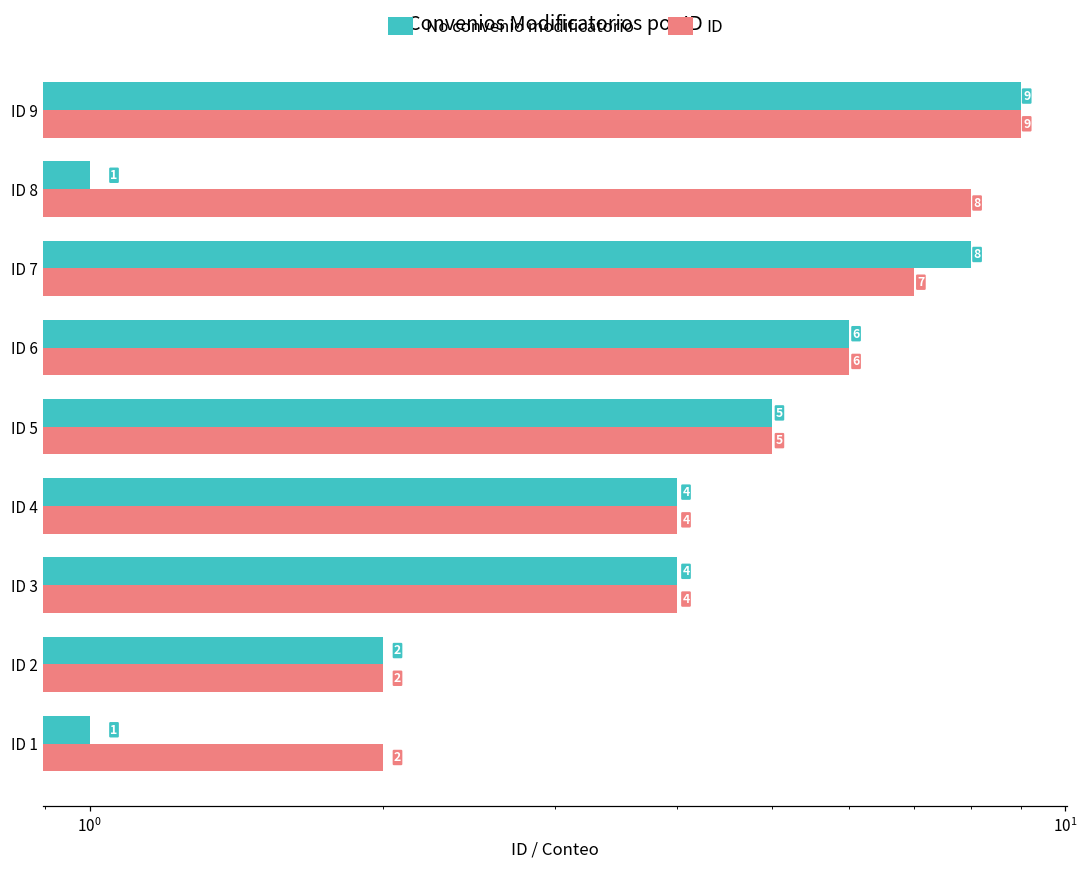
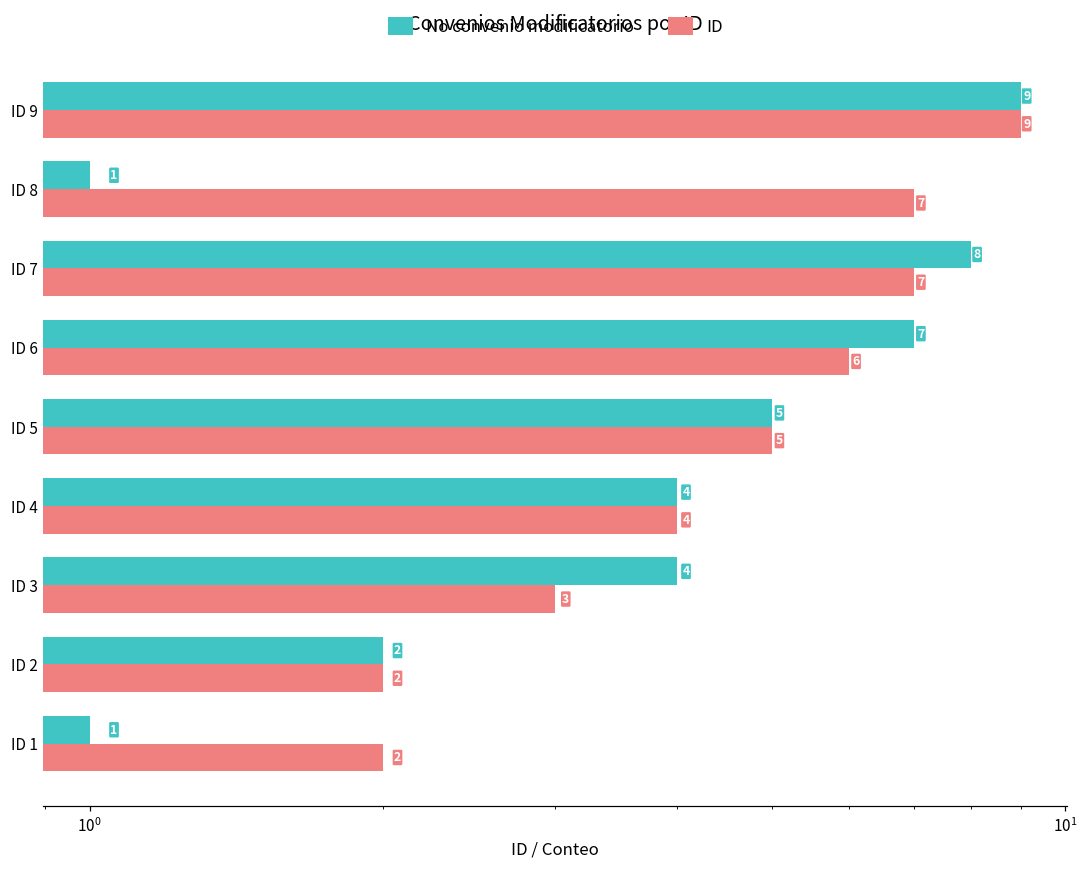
ID, ID 8: 8 -> 7
No convenio modificatorio, ID 6: 6 -> 7
ID, ID 3: 4 -> 3
